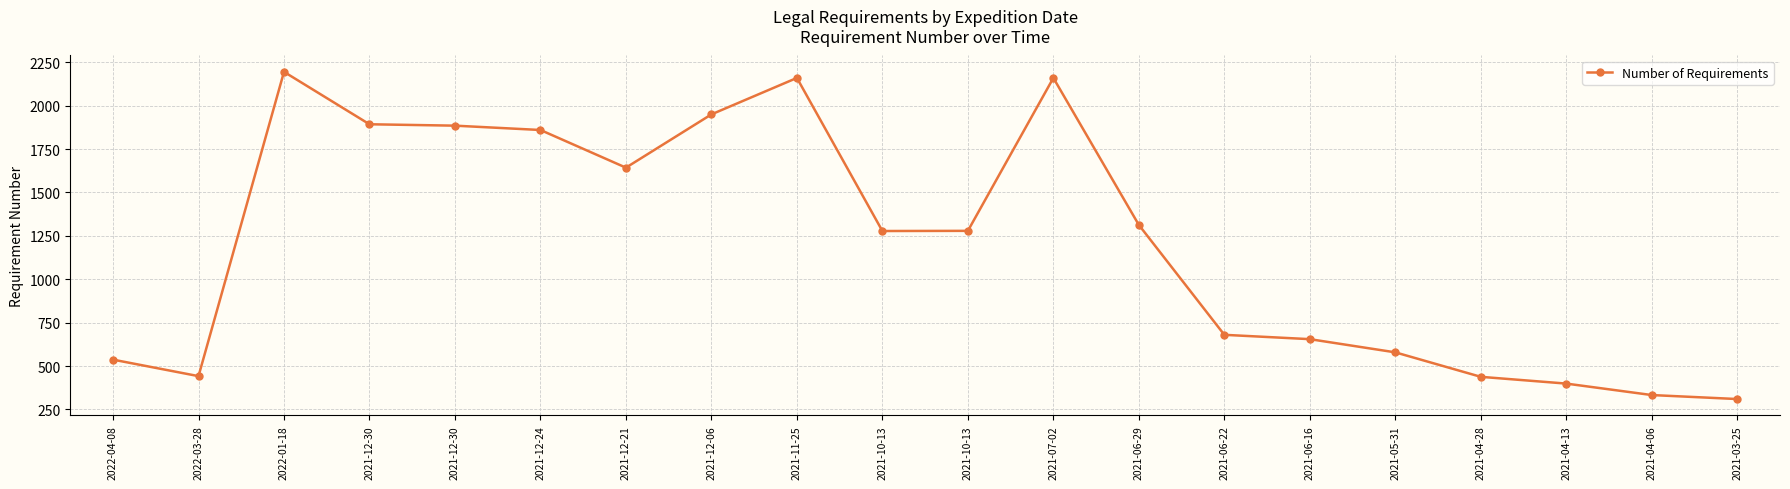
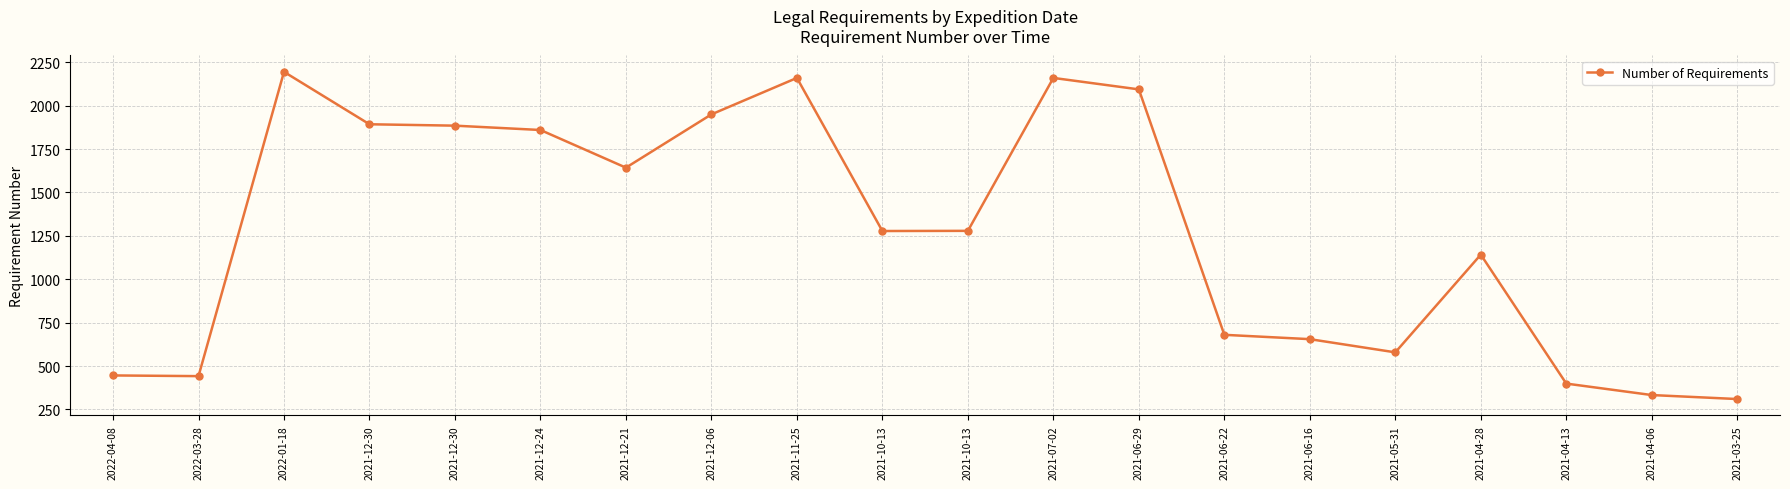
2022-04-08: 540 -> 450
2021-06-29: 1310 -> 2090
2021-04-28: 440 -> 1140
